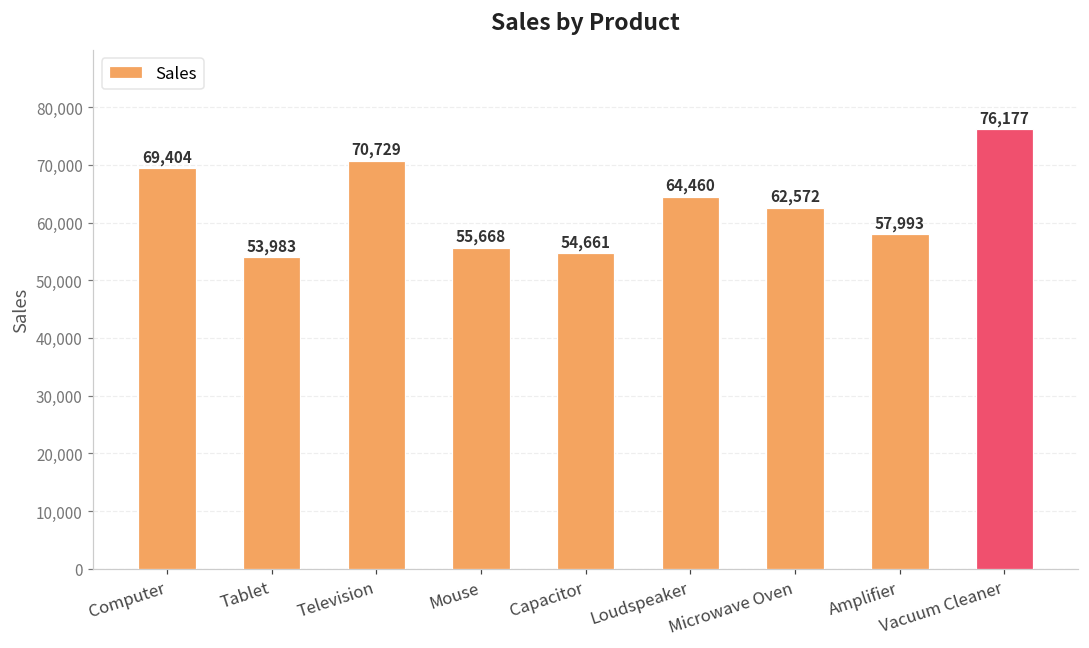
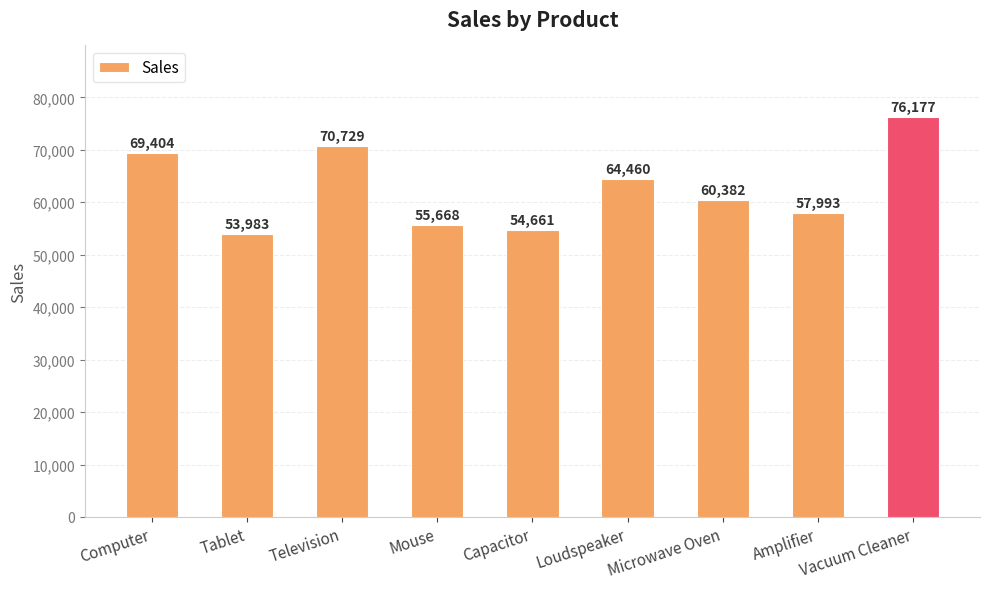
Microwave Oven: 62,572 -> 60,382
